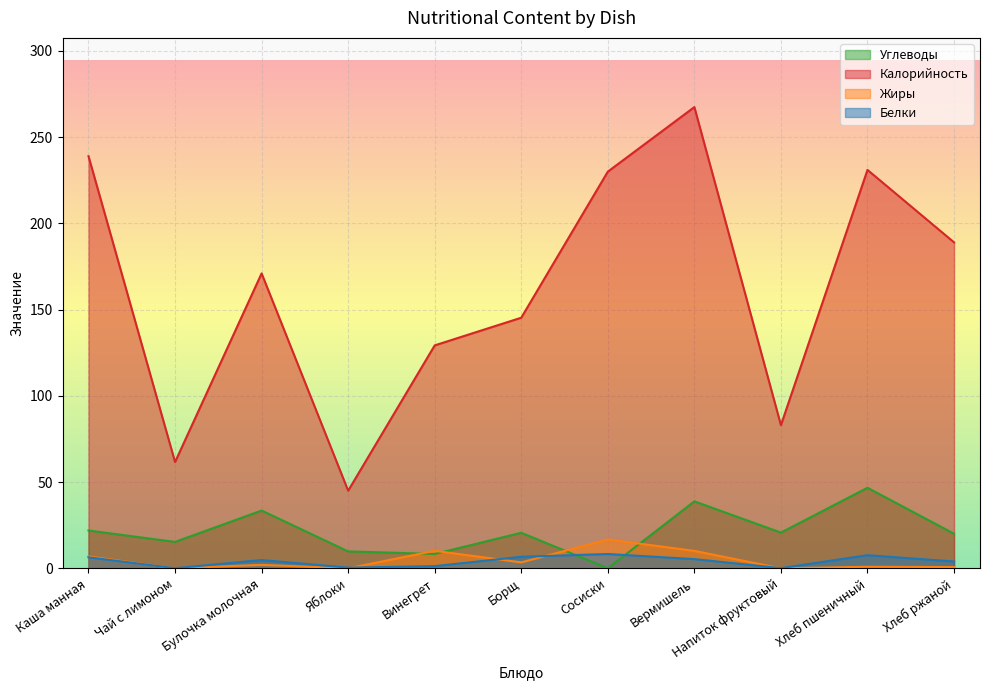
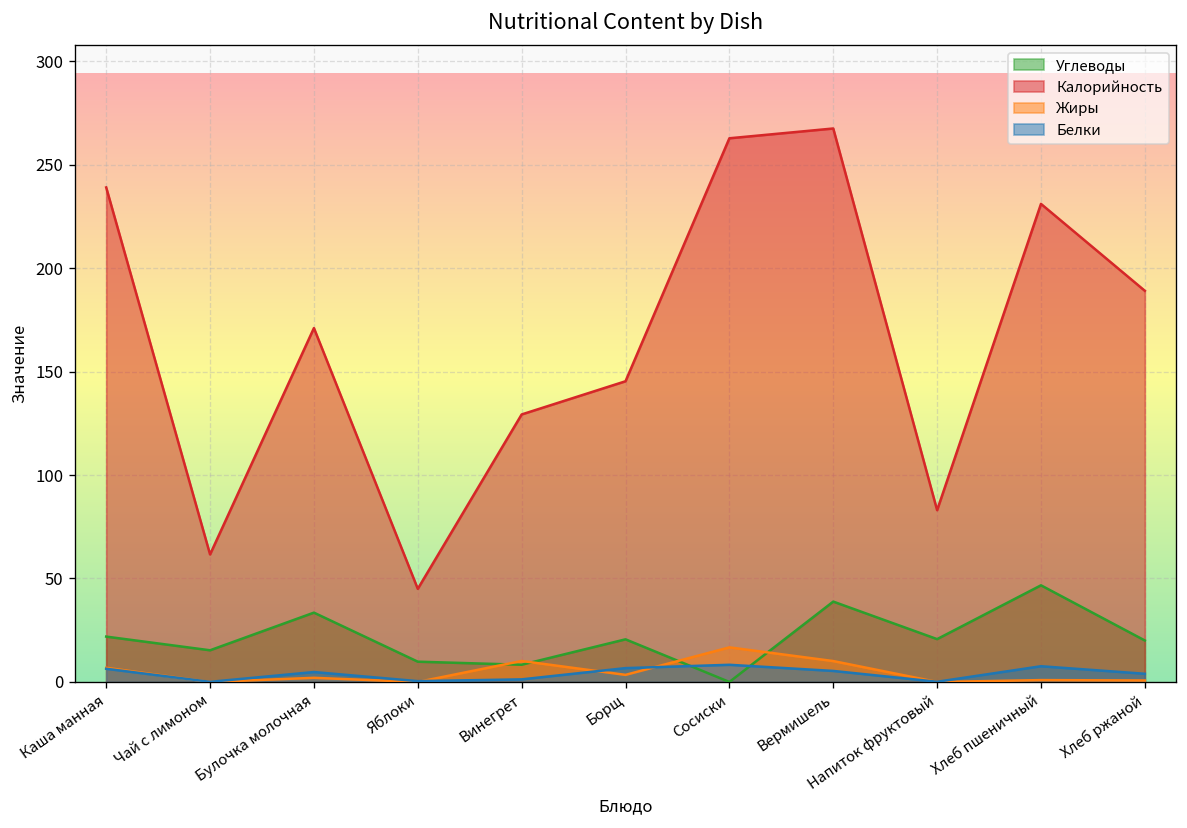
Калорийность, Сосиски: 230 -> 263
